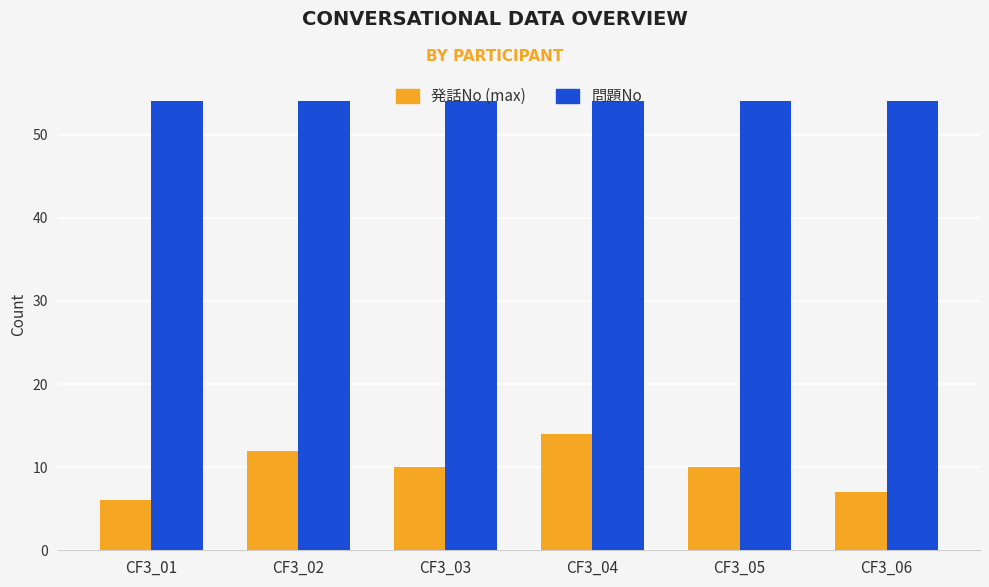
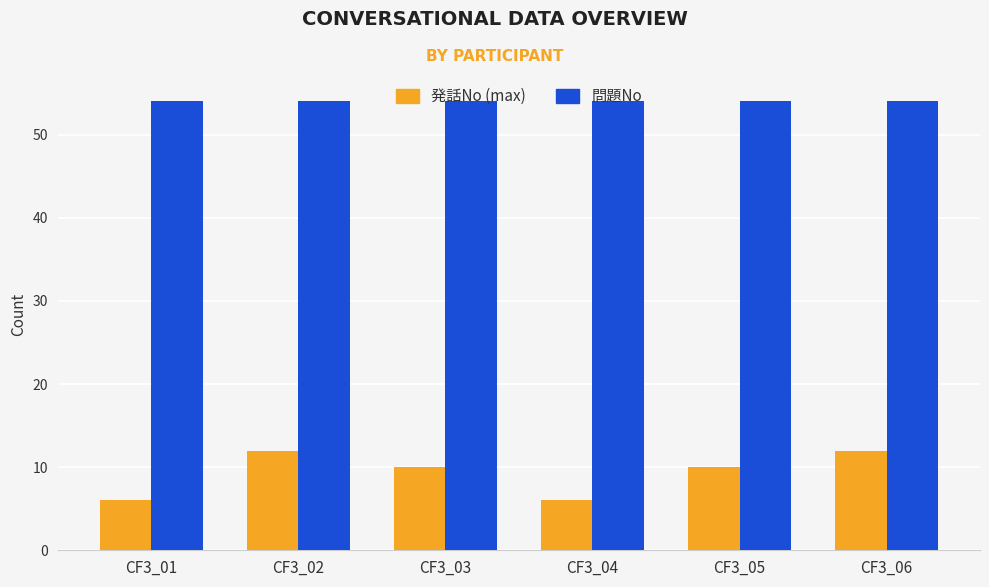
発話No (max), CF3_04: 14 -> 6
発話No (max), CF3_06: 7 -> 12
